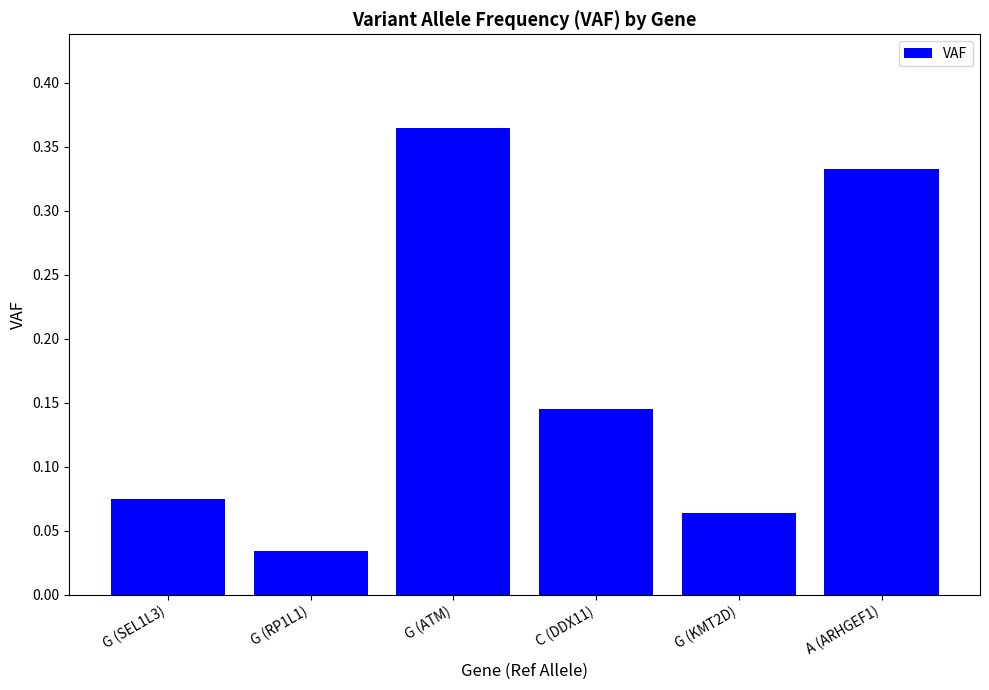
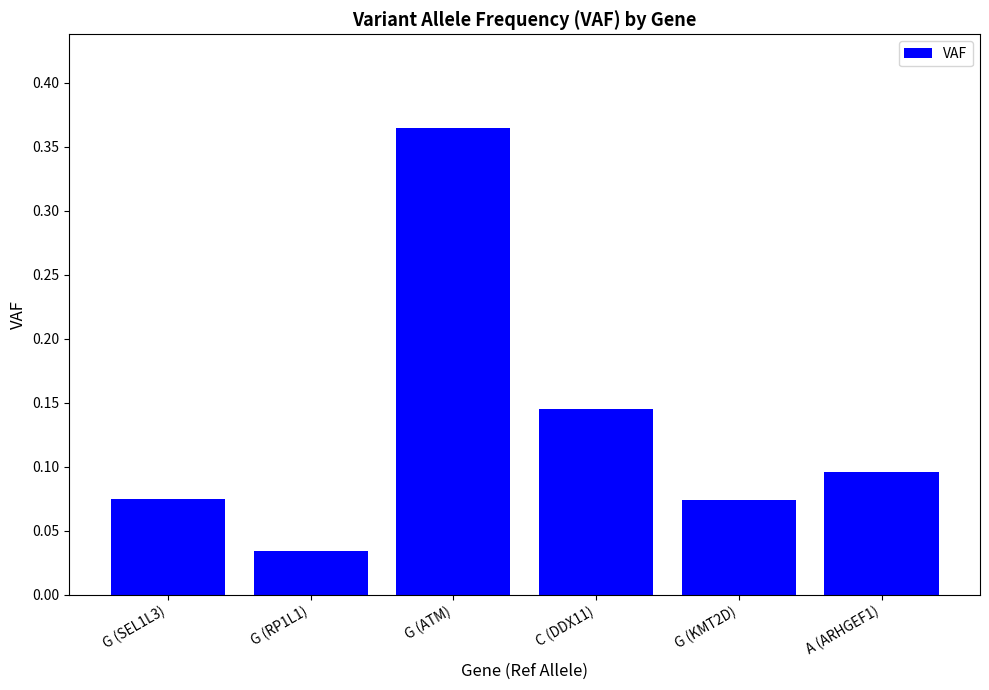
G (KMT2D): 0.064 -> 0.074
A (ARHGEF1): 0.333 -> 0.096
